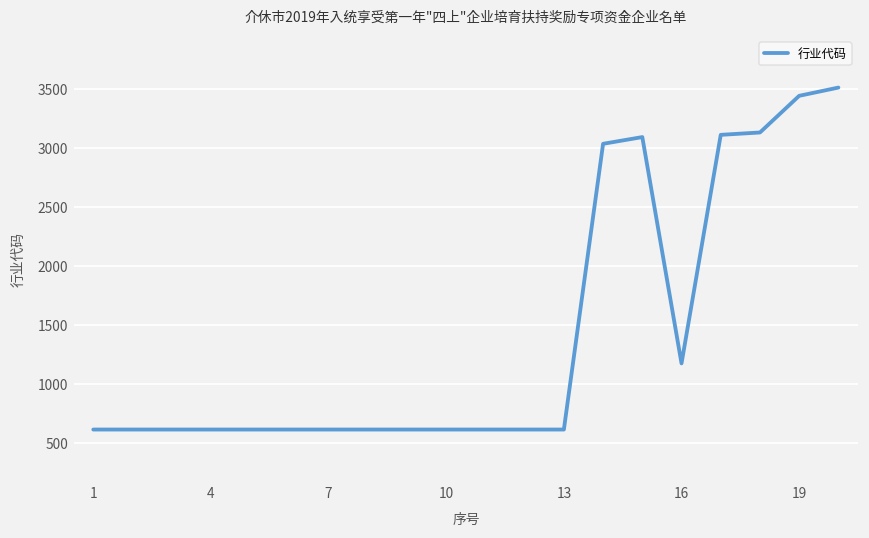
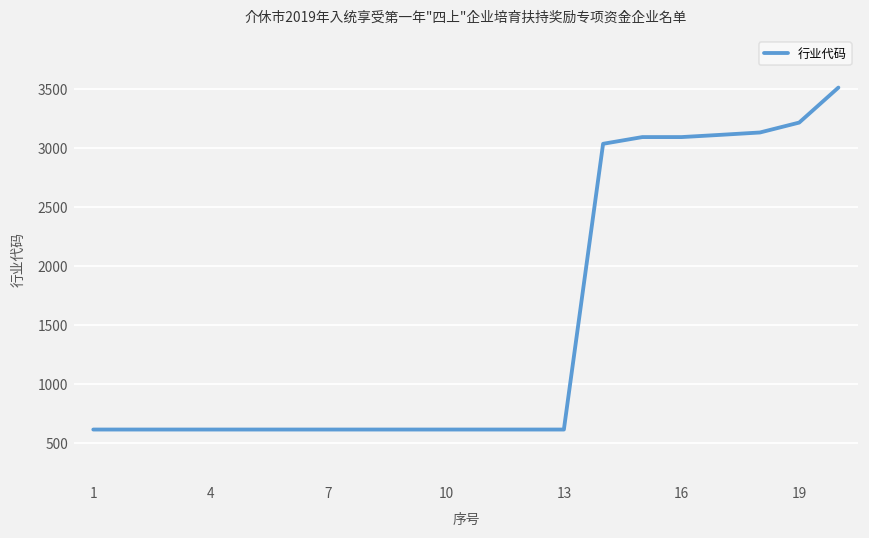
16: 1170 -> 3090
19: 3440 -> 3210
